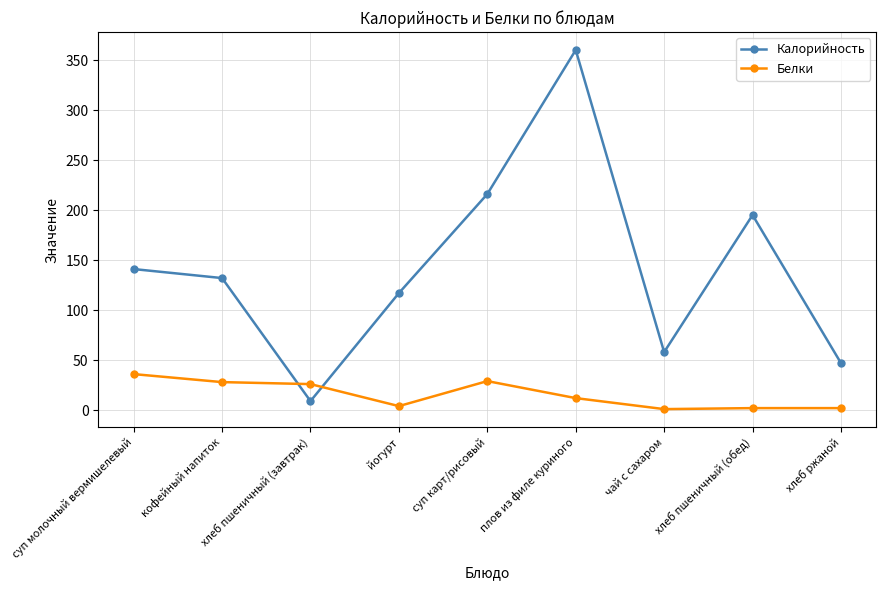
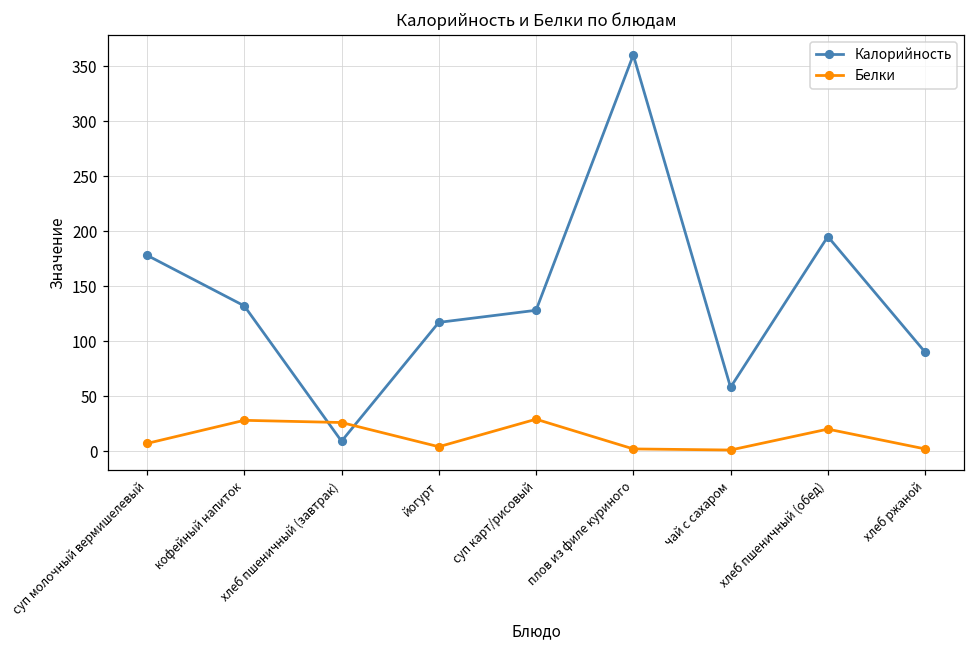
Калорийность, суп молочный вермишелевый: 141 -> 178
Белки, суп молочный вермишелевый: 36 -> 7
Калорийность, суп карт/рисовый: 216 -> 128
Белки, плов из филе куриного: 12 -> 2
Белки, хлеб пшеничный (обед): 2 -> 20
Калорийность, хлеб ржаной: 47 -> 90
